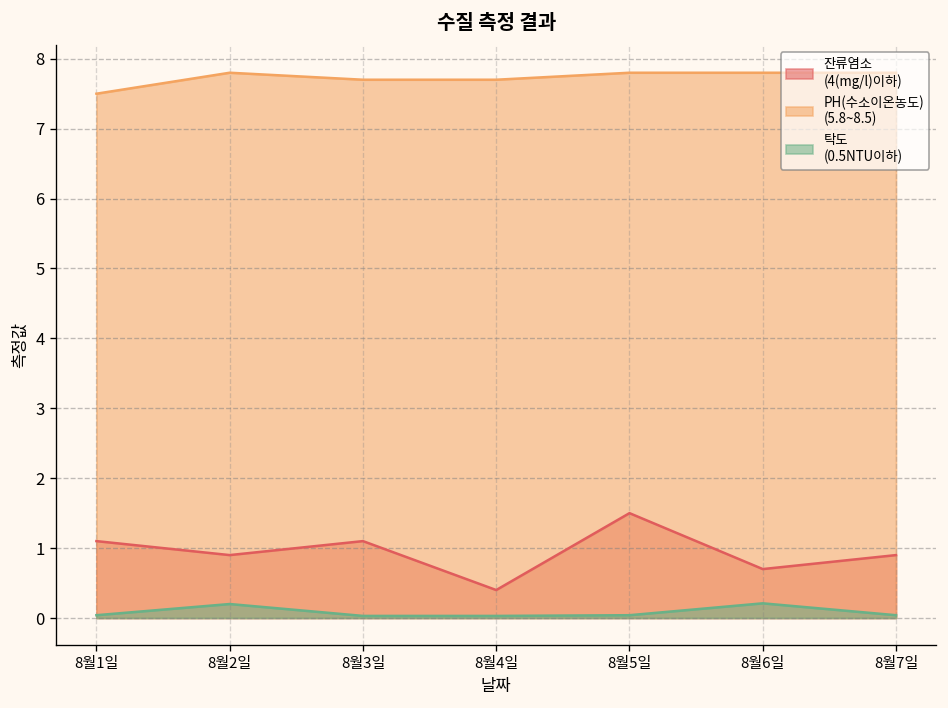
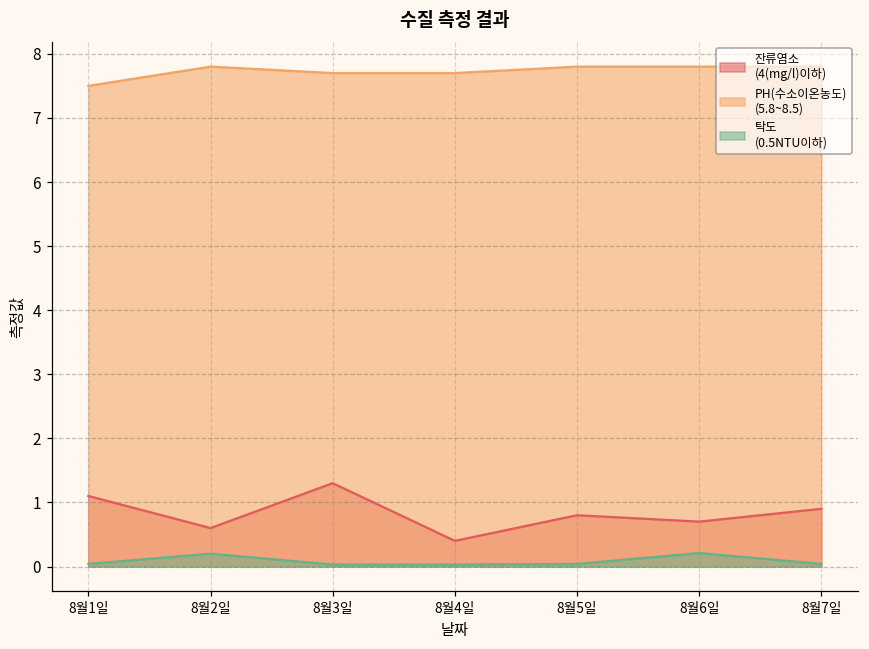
잔류염소 (4(mg/l)이하), 8월2일: 0.9 -> 0.6
잔류염소 (4(mg/l)이하), 8월3일: 1.1 -> 1.3
잔류염소 (4(mg/l)이하), 8월5일: 1.5 -> 0.8
